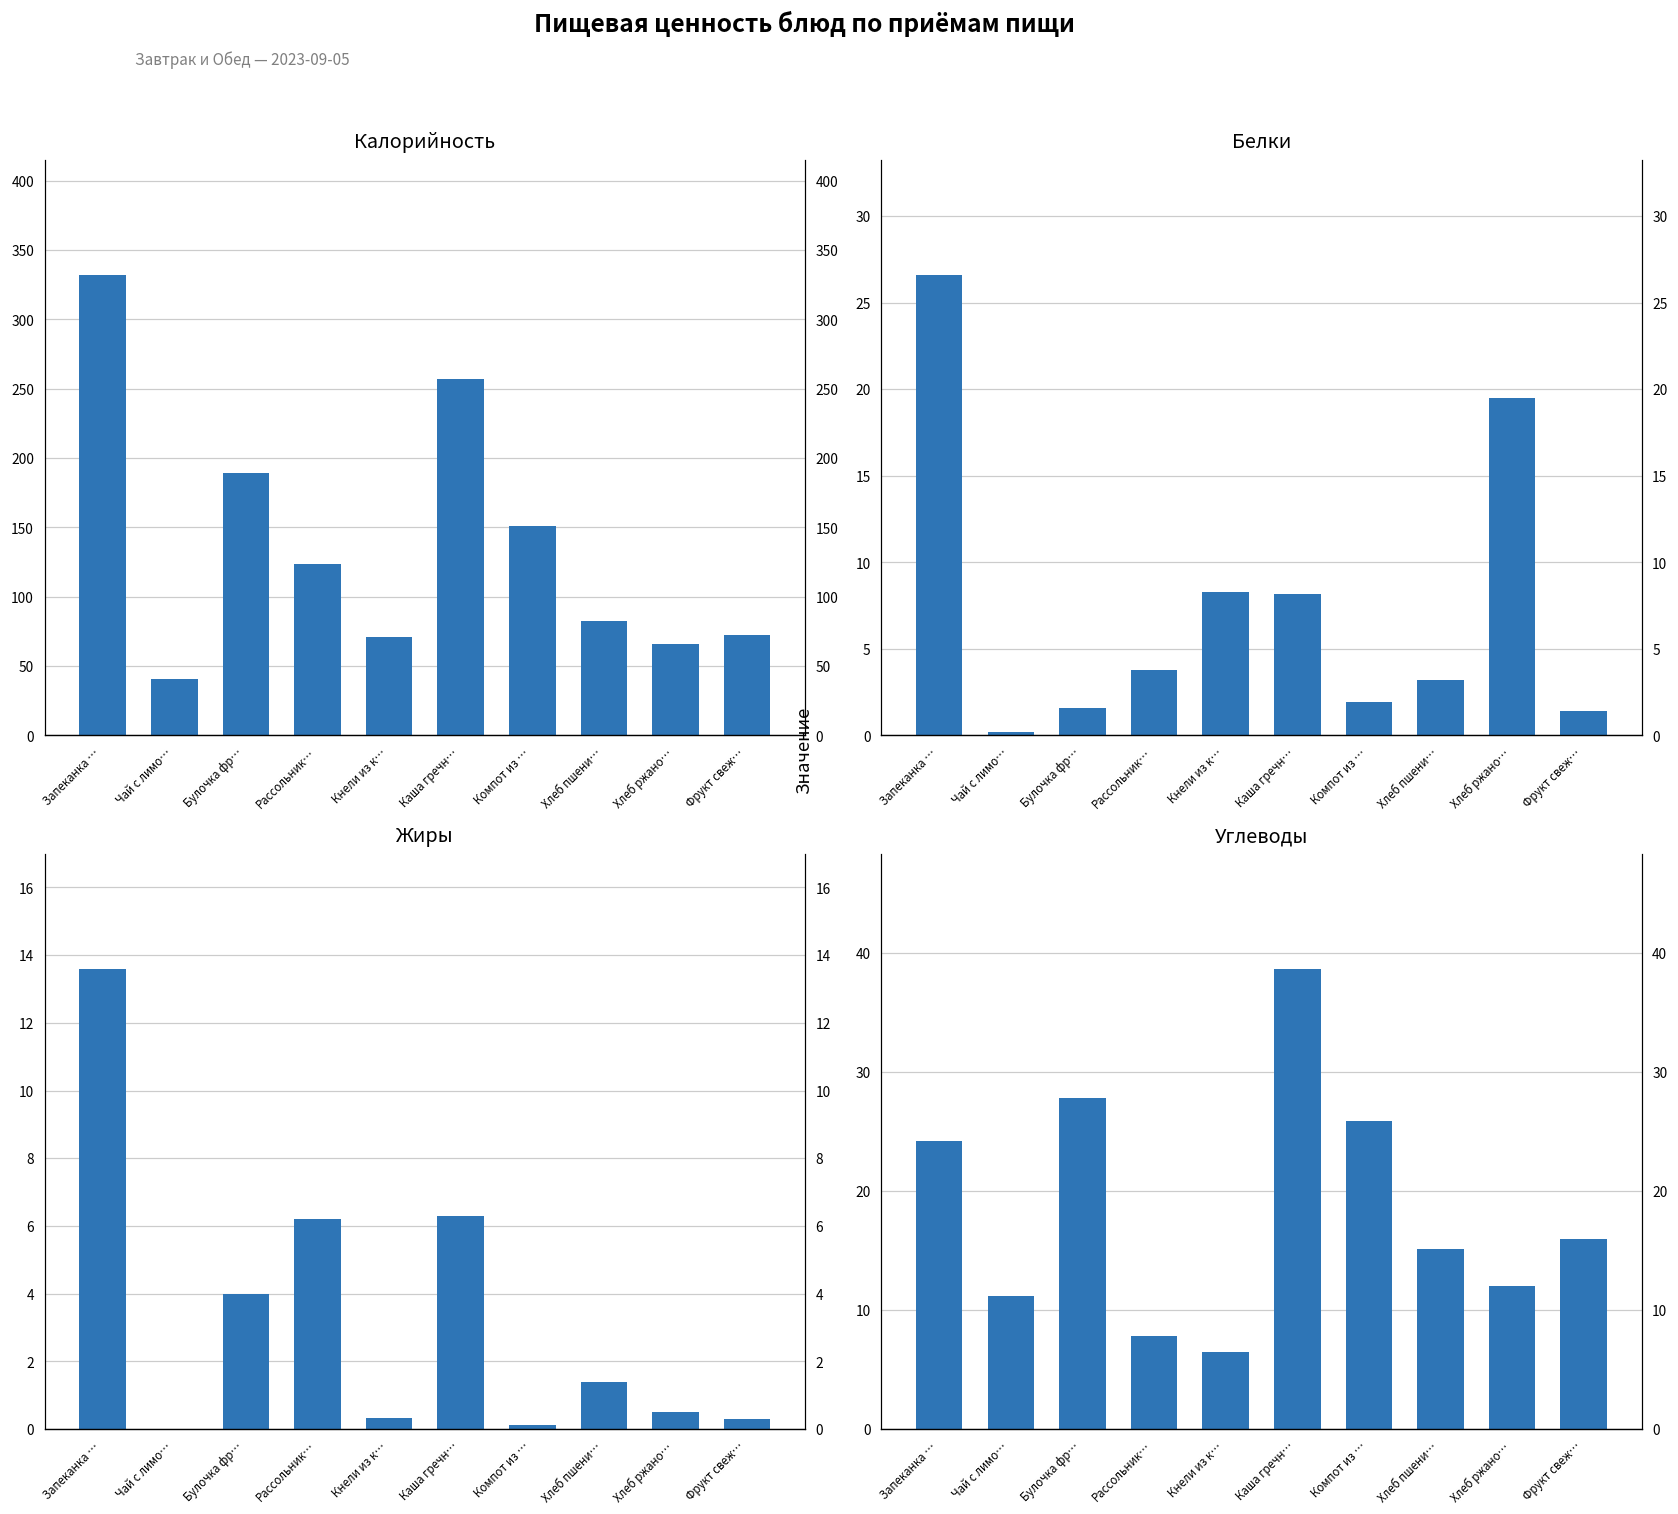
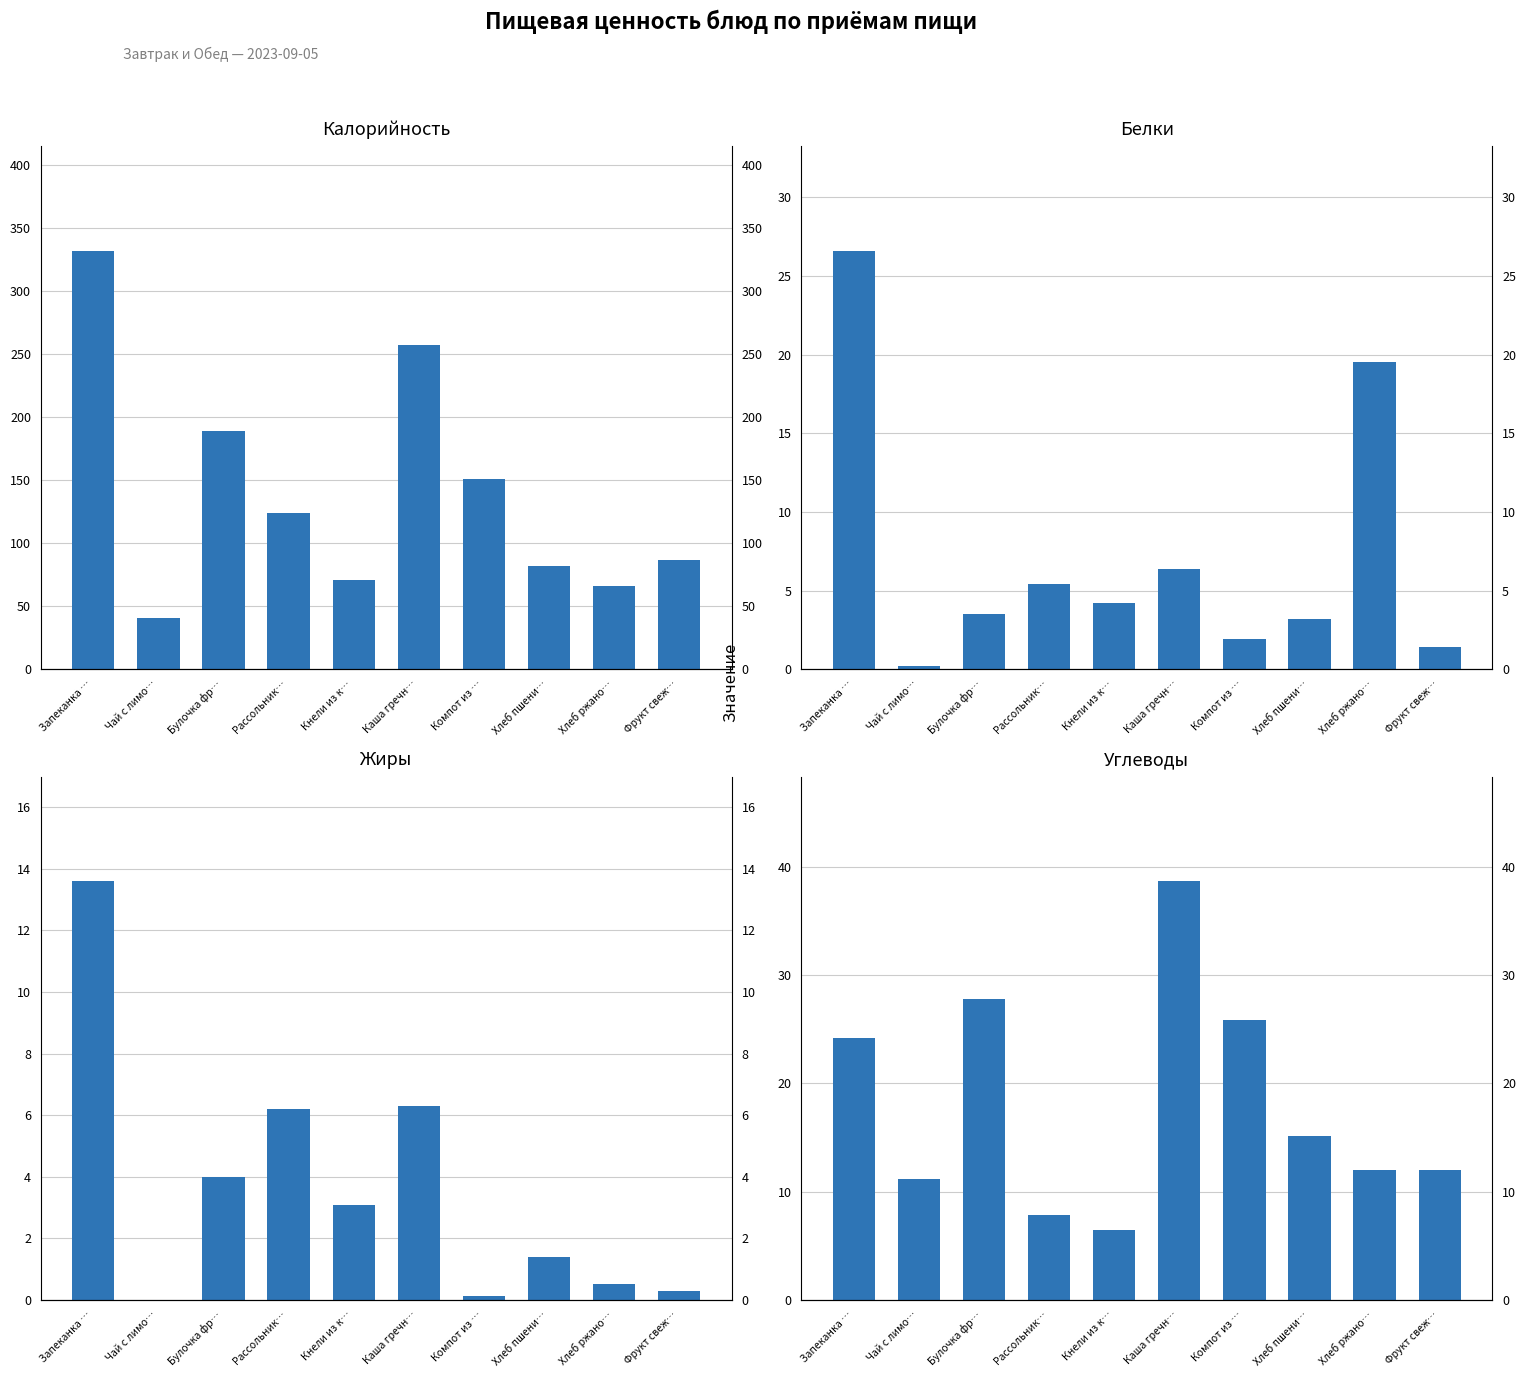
Калорийность, Фрукт свеж…: 72 -> 87
Белки, Булочка фр…: 1.6 -> 3.5
Белки, Рассольник…: 3.8 -> 5.4
Белки, Кнели из к…: 8.3 -> 4.2
Белки, Каша гречн…: 8.2 -> 6.4
Жиры, Кнели из к…: 0.3 -> 3.1
Углеводы, Фрукт свеж…: 16 -> 12
